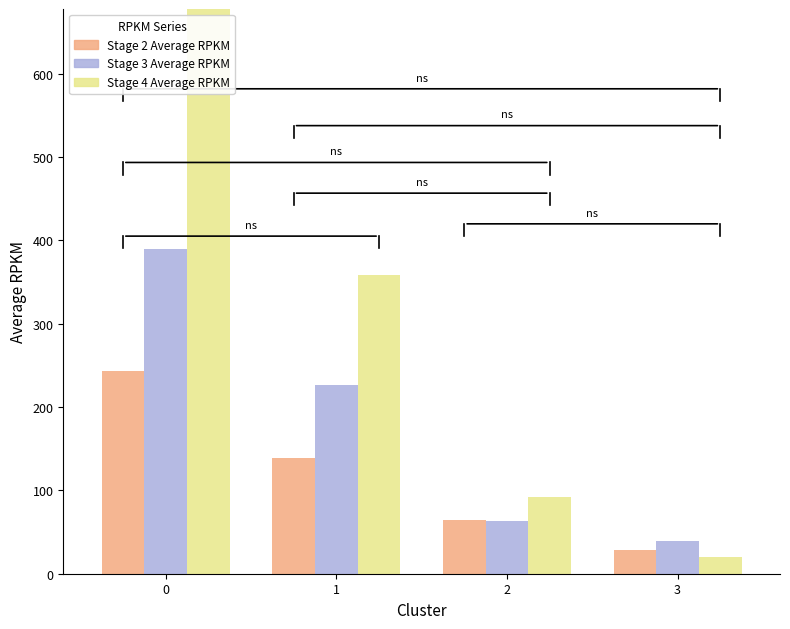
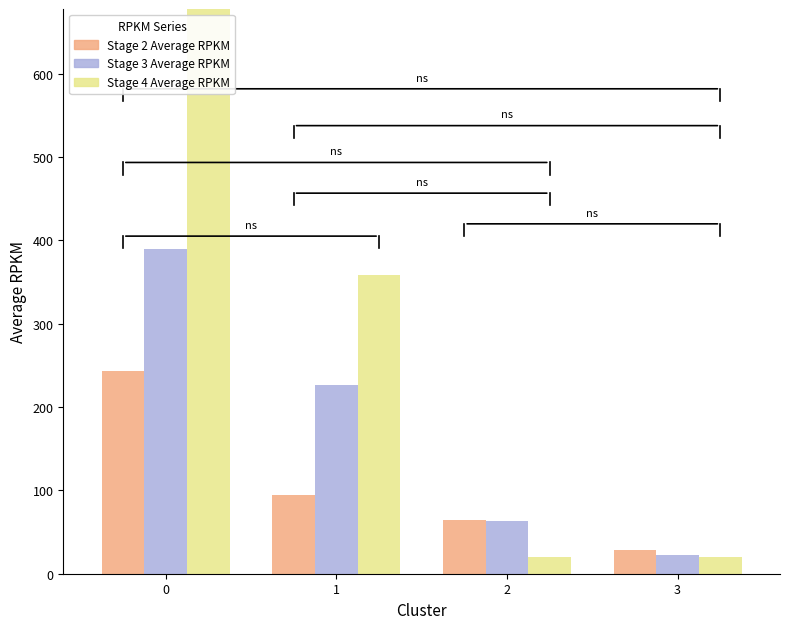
Stage 2 Average RPKM, 1: 140 -> 90
Stage 4 Average RPKM, 2: 90 -> 20
Stage 3 Average RPKM, 3: 40 -> 20
